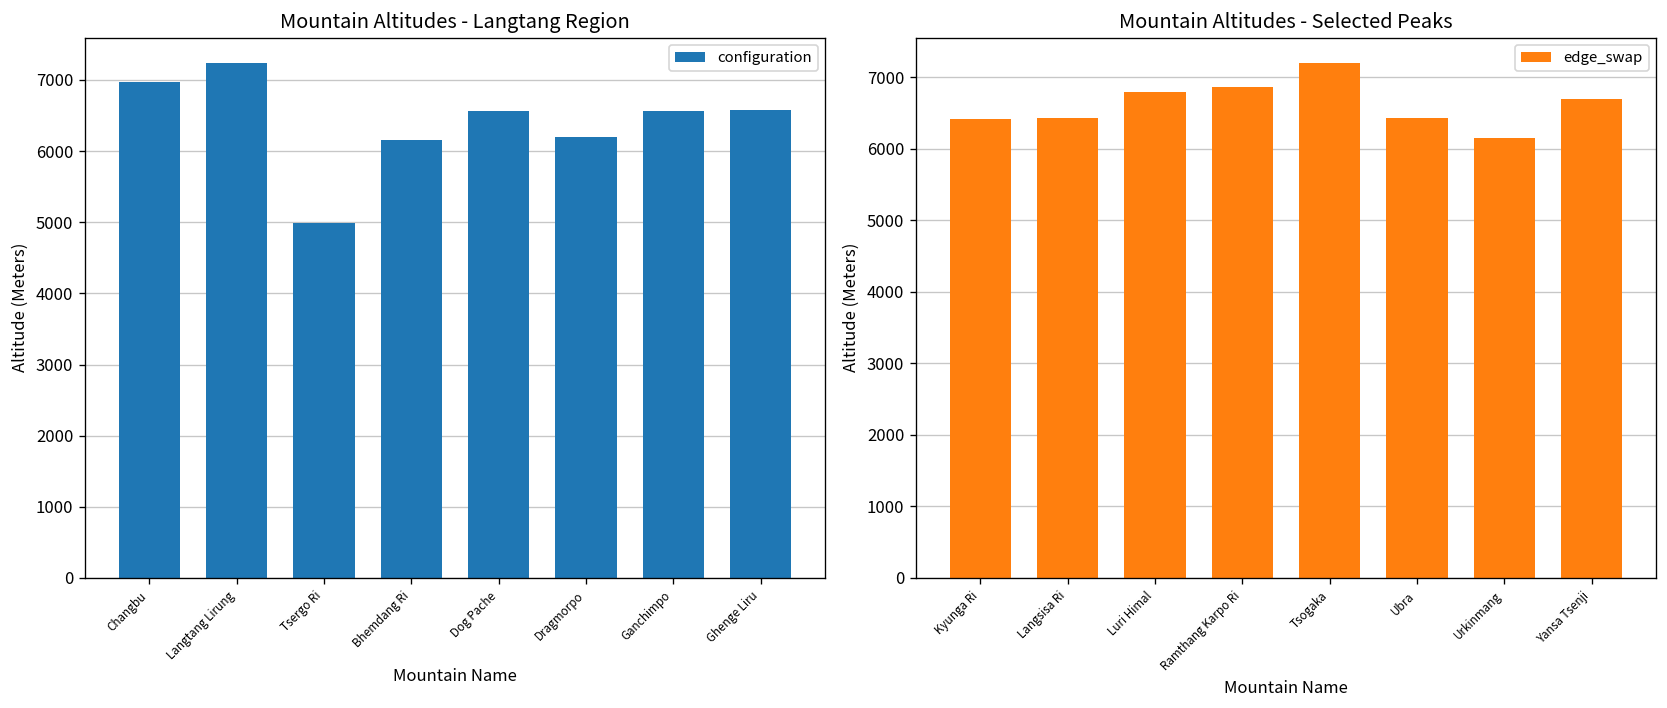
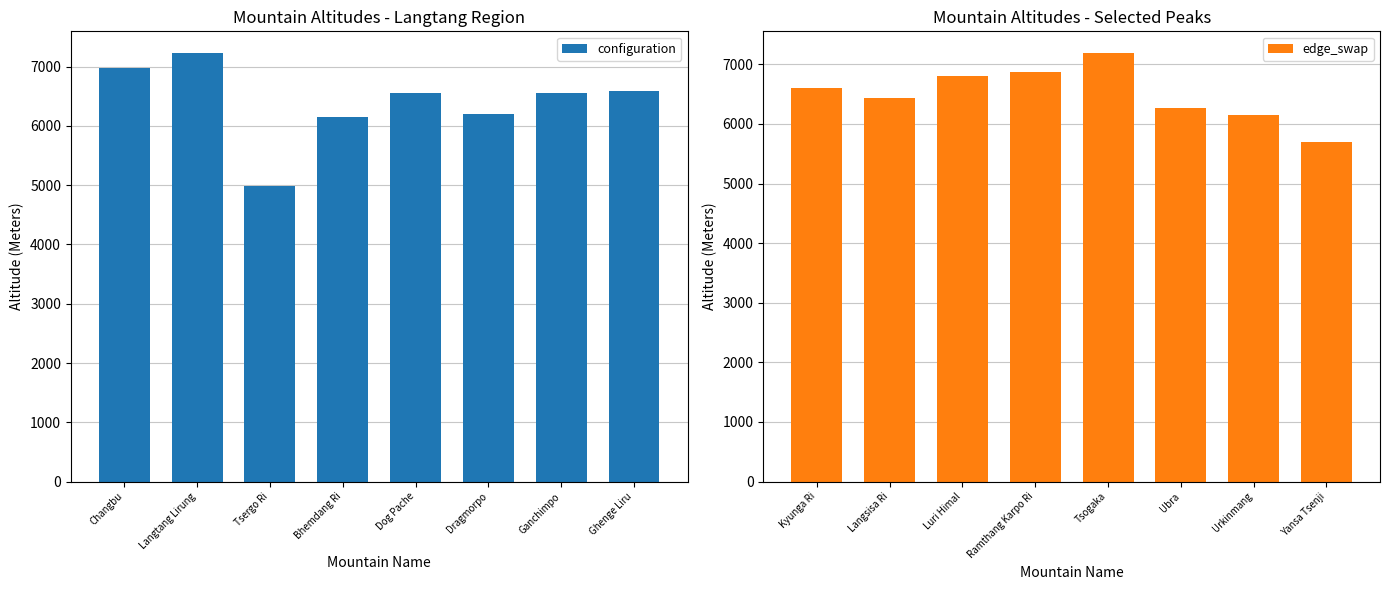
Mountain Altitudes - Selected Peaks, Kyunga Ri: 6400 -> 6600
Mountain Altitudes - Selected Peaks, Ubra: 6400 -> 6300
Mountain Altitudes - Selected Peaks, Yansa Tsenji: 6700 -> 5700
